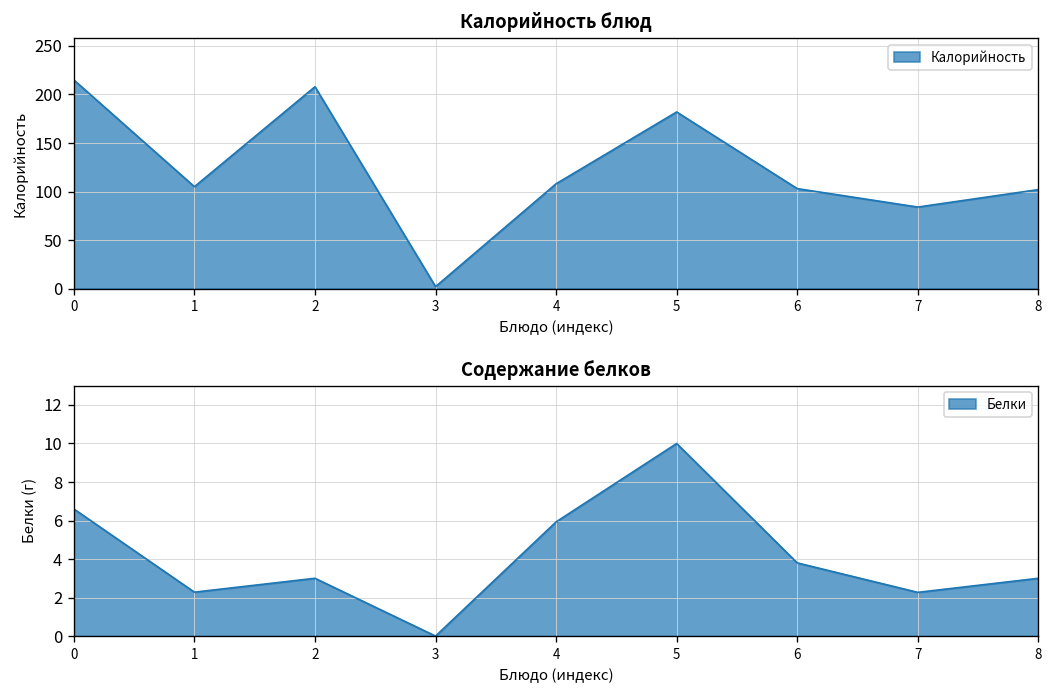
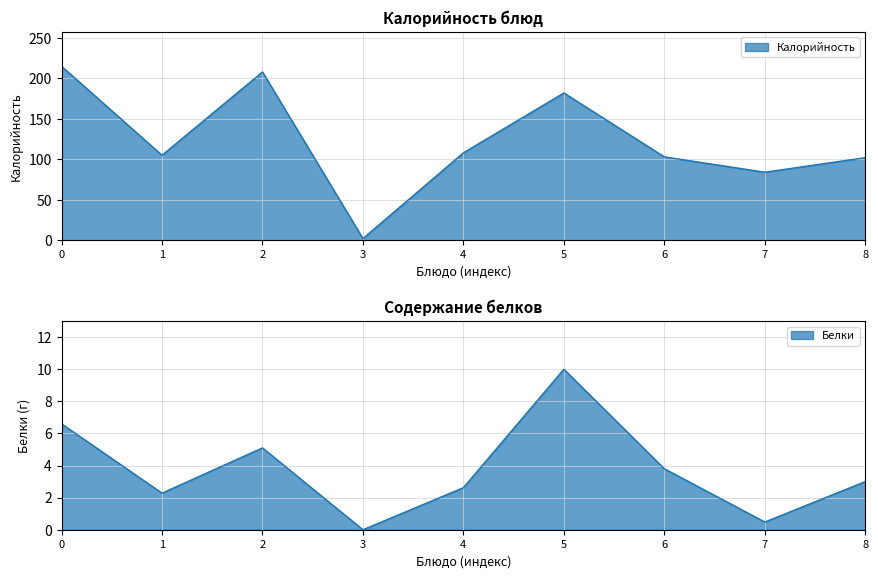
Содержание белков, 2: 3.0 -> 5.1
Содержание белков, 4: 5.9 -> 2.6
Содержание белков, 7: 2.3 -> 0.5
